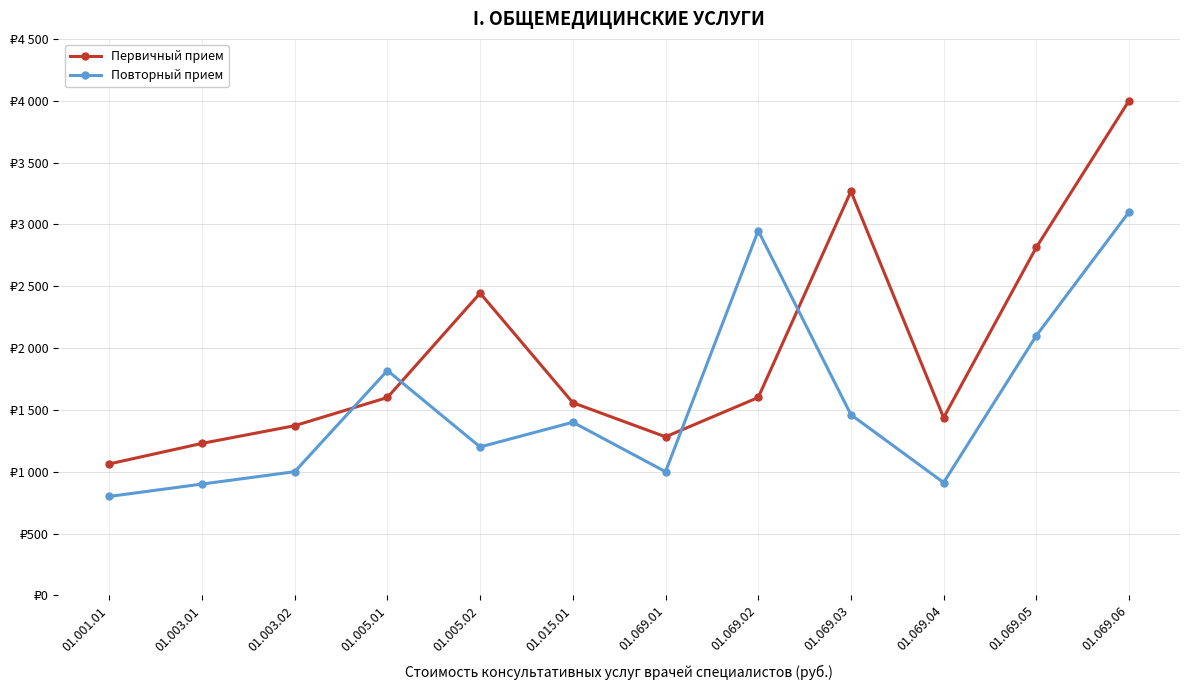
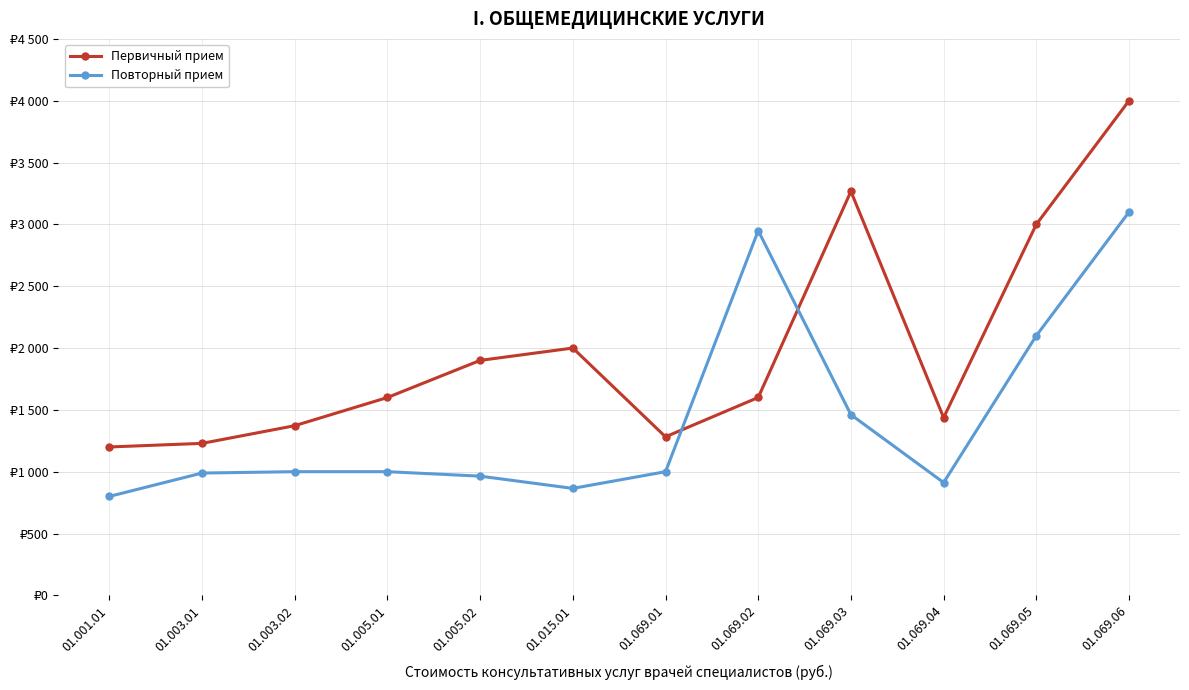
Первичный прием, 01.001.01: ₽1060 -> ₽1200
Повторный прием, 01.003.01: ₽900 -> ₽990
Повторный прием, 01.005.01: ₽1820 -> ₽1000
Первичный прием, 01.005.02: ₽2440 -> ₽1900
Повторный прием, 01.005.02: ₽1200 -> ₽960
Первичный прием, 01.015.01: ₽1560 -> ₽2000
Повторный прием, 01.015.01: ₽1400 -> ₽870
Первичный прием, 01.069.05: ₽2810 -> ₽3000
